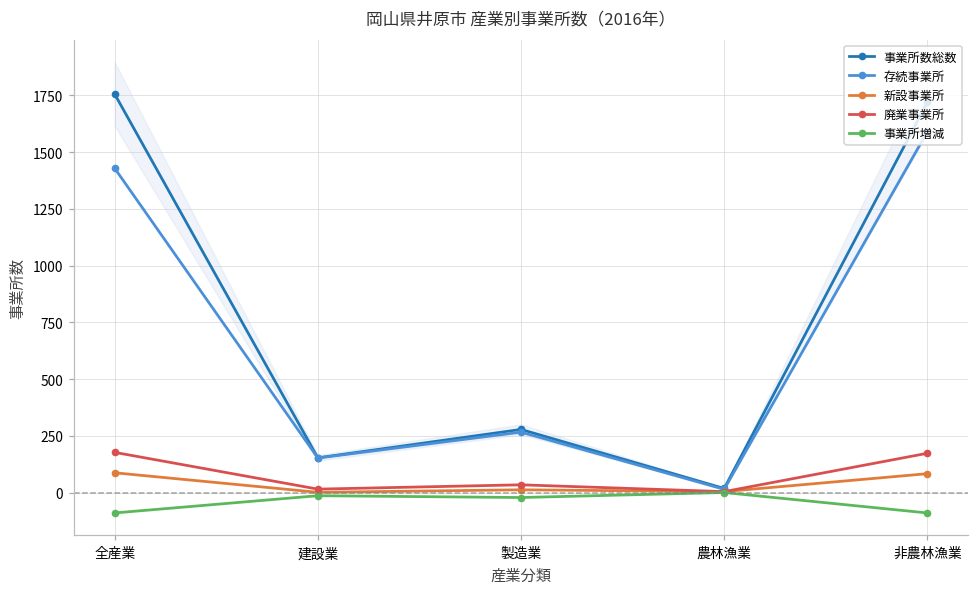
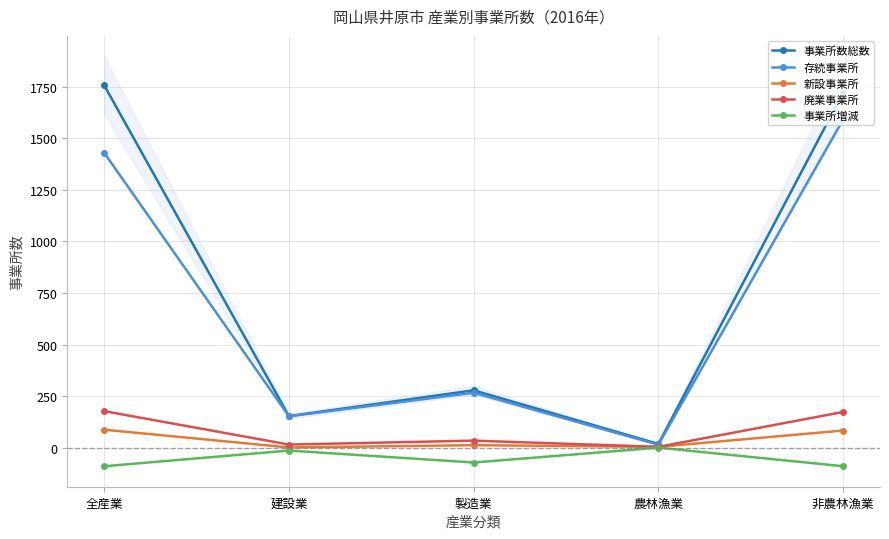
事業所増減, 製造業: -20 -> -70
